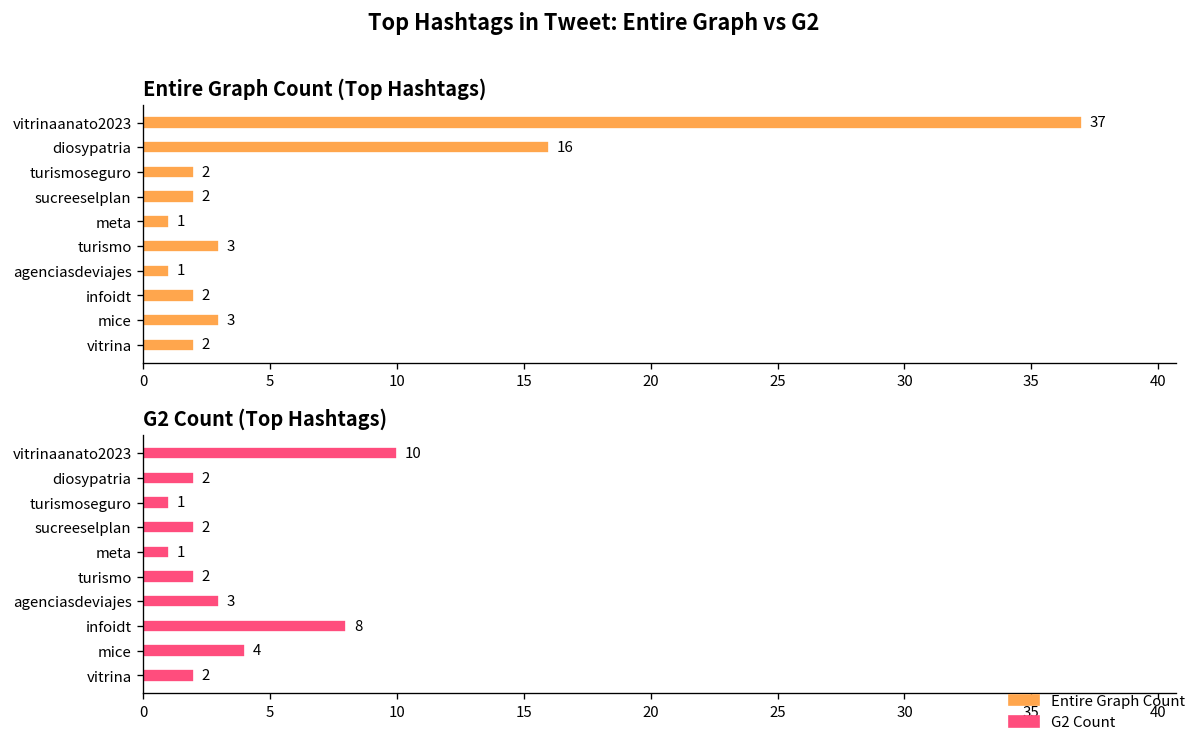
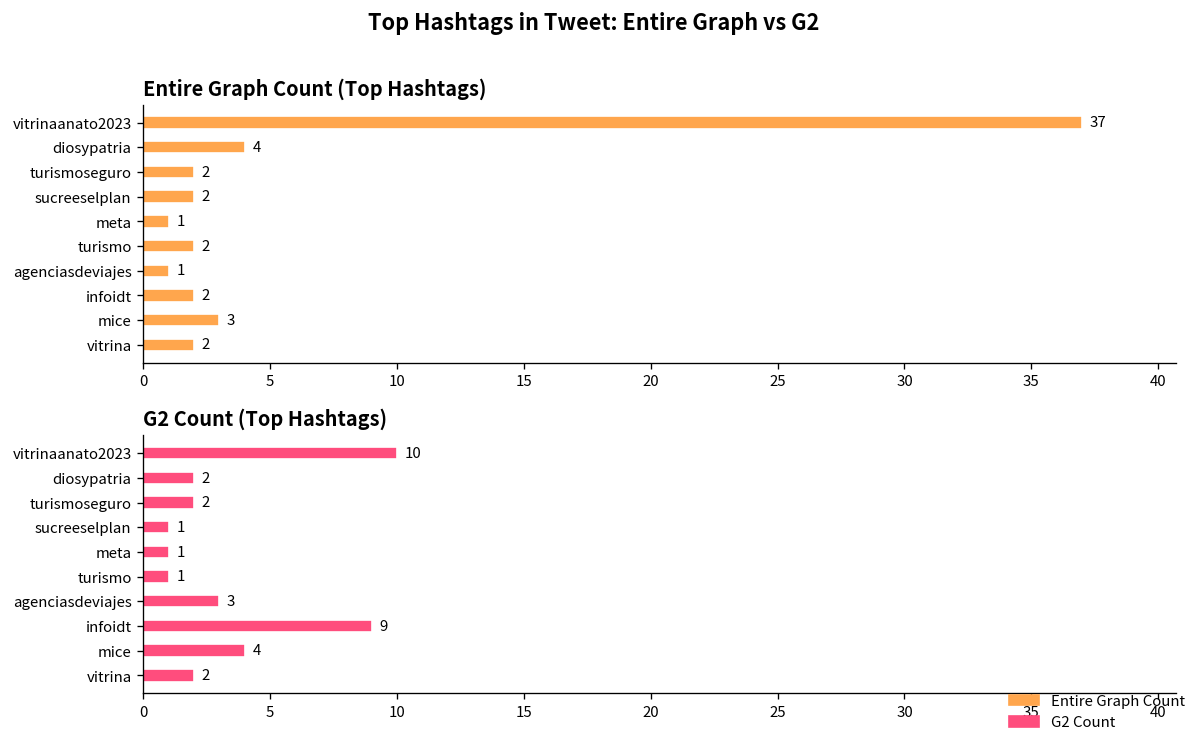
Entire Graph Count (Top Hashtags), diosypatria: 16 -> 4
Entire Graph Count (Top Hashtags), turismo: 3 -> 2
G2 Count (Top Hashtags), turismoseguro: 1 -> 2
G2 Count (Top Hashtags), sucreeselplan: 2 -> 1
G2 Count (Top Hashtags), turismo: 2 -> 1
G2 Count (Top Hashtags), infoidt: 8 -> 9
